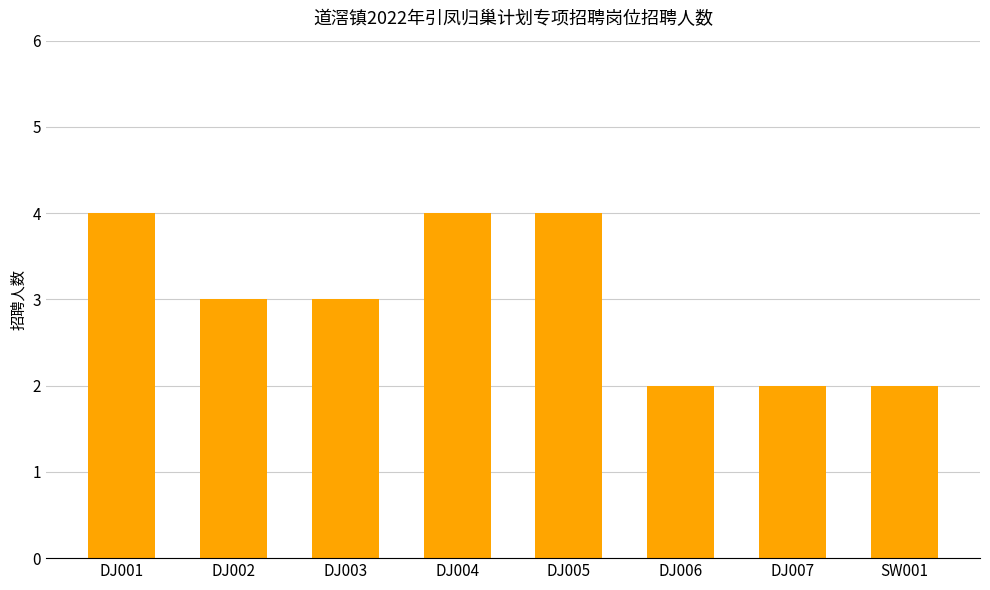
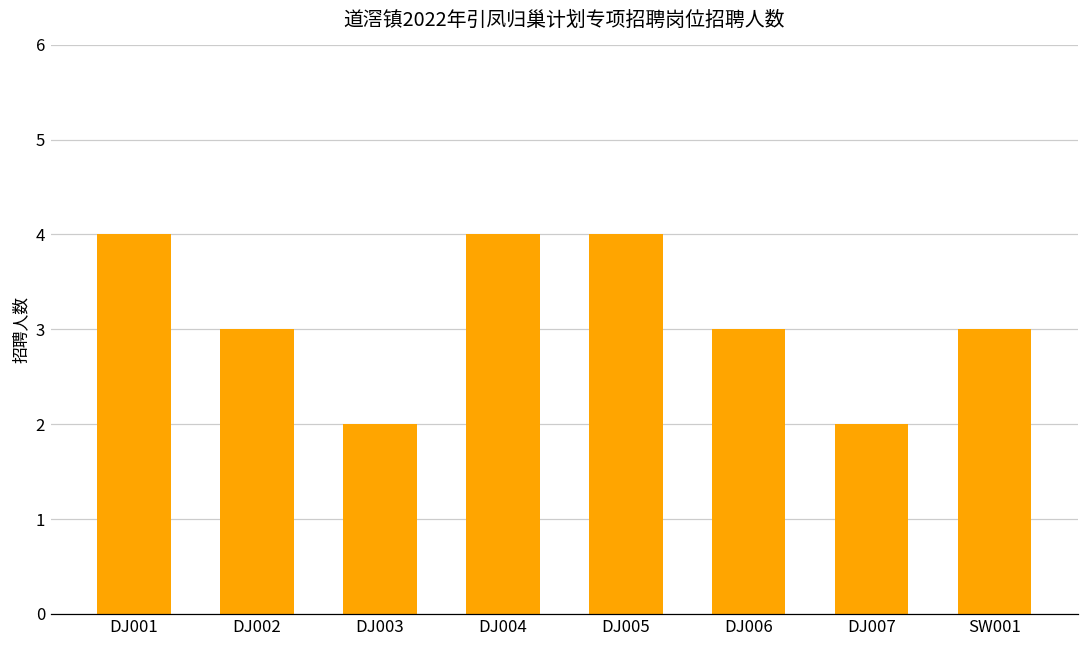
DJ003: 3 -> 2
DJ006: 2 -> 3
SW001: 2 -> 3
